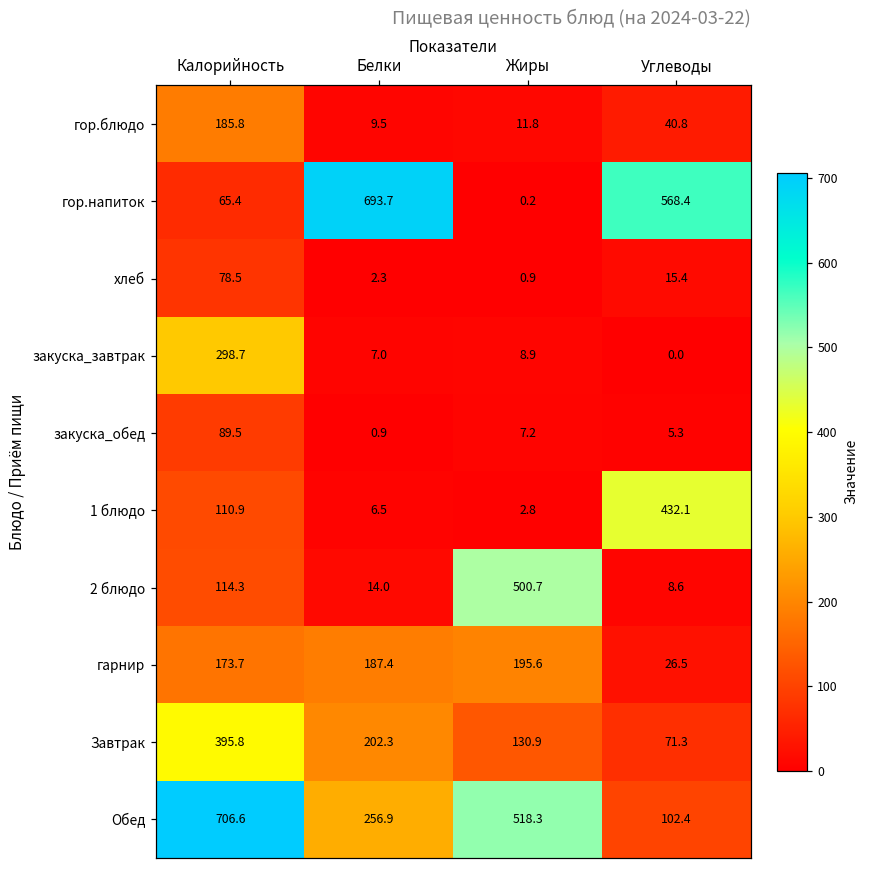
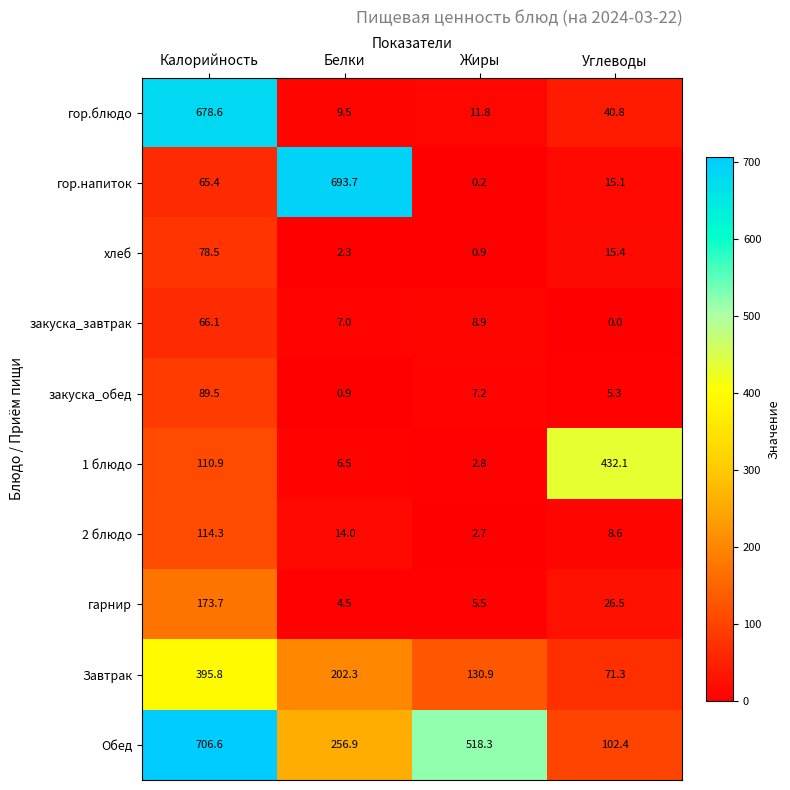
гор.блюдо, Калорийность: 185.8 -> 678.6
гор.напиток, Углеводы: 568.4 -> 15.1
закуска_завтрак, Калорийность: 298.7 -> 66.1
2 блюдо, Жиры: 500.7 -> 2.7
гарнир, Белки: 187.4 -> 4.5
гарнир, Жиры: 195.6 -> 5.5
